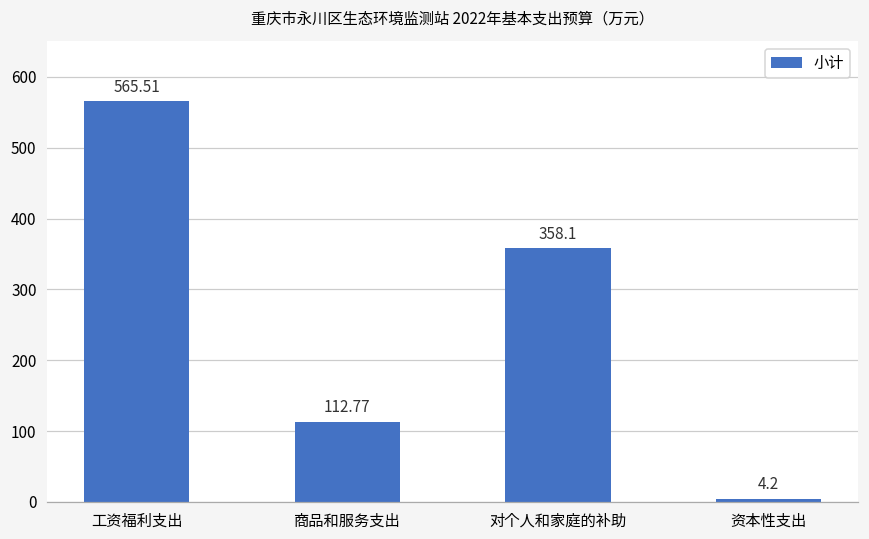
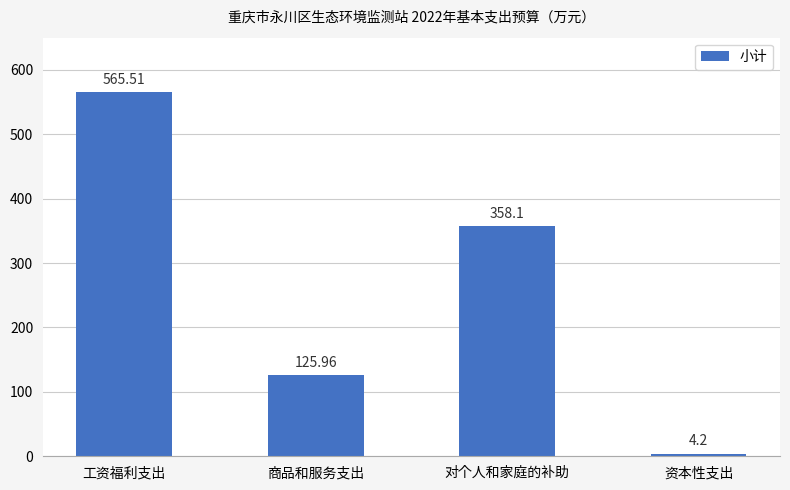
商品和服务支出: 112.77 -> 125.96
